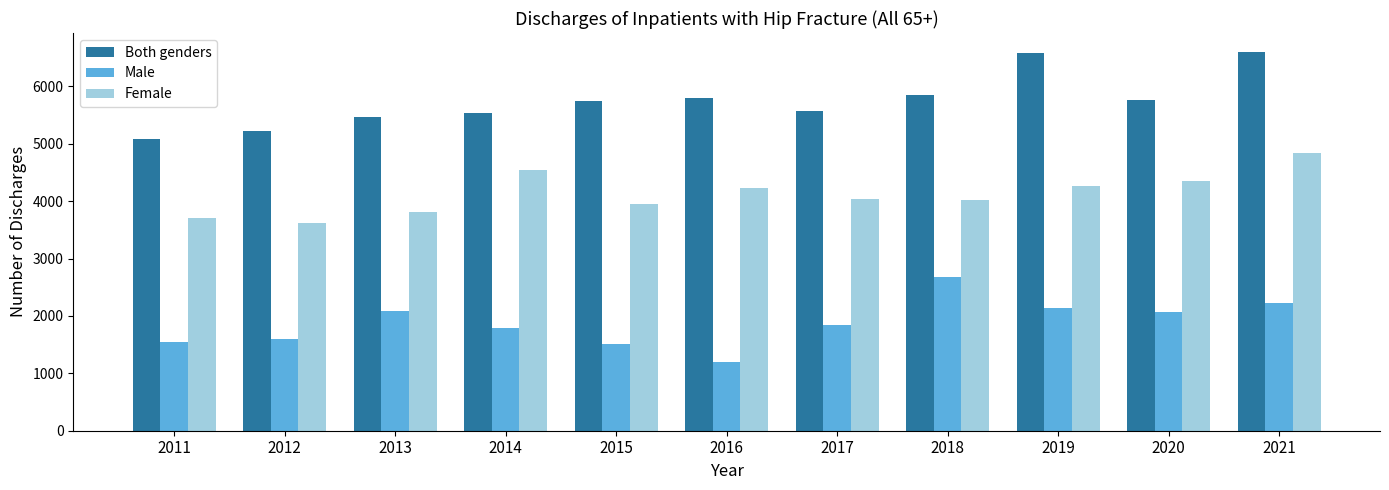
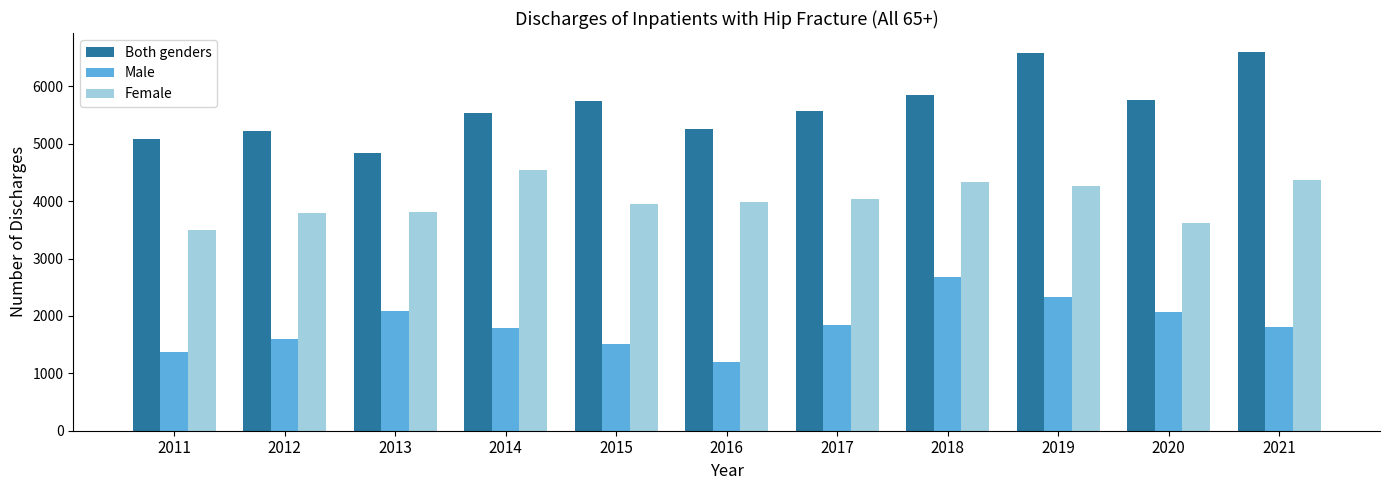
Male, 2011: 1600 -> 1400
Female, 2011: 3700 -> 3500
Female, 2012: 3600 -> 3800
Both genders, 2013: 5500 -> 4800
Both genders, 2016: 5800 -> 5300
Female, 2016: 4200 -> 4000
Female, 2018: 4000 -> 4300
Male, 2019: 2100 -> 2300
Female, 2020: 4400 -> 3600
Male, 2021: 2200 -> 1800
Female, 2021: 4800 -> 4400
